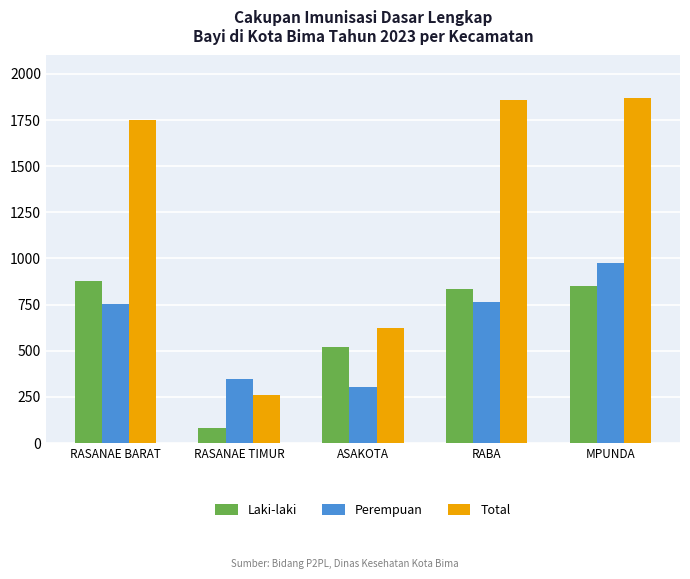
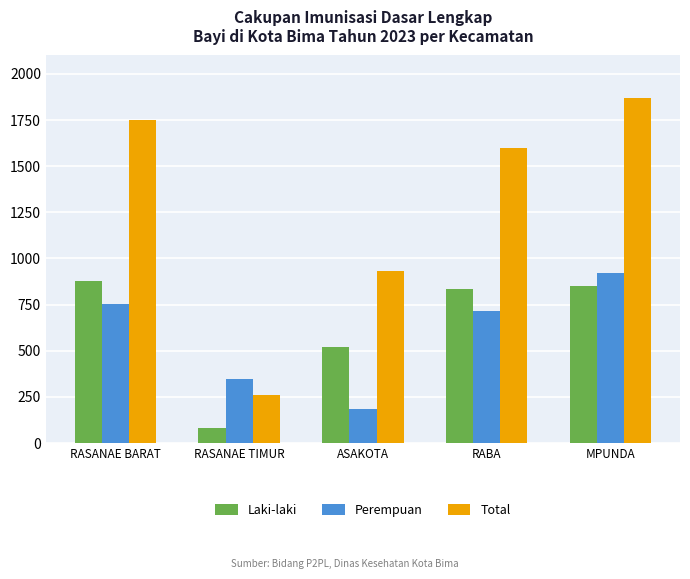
Perempuan, ASAKOTA: 310 -> 180
Total, ASAKOTA: 620 -> 930
Perempuan, RABA: 760 -> 720
Total, RABA: 1860 -> 1600
Perempuan, MPUNDA: 980 -> 920
